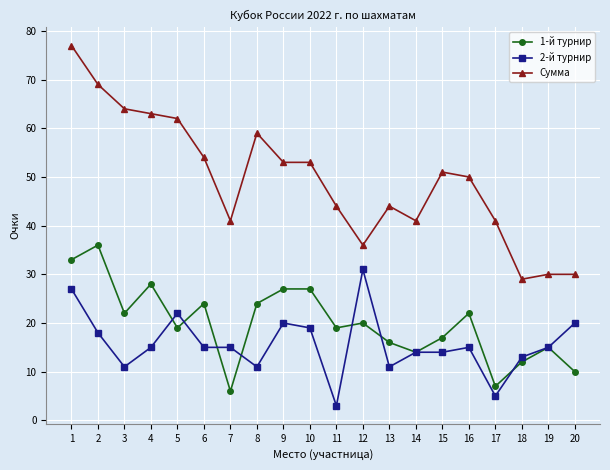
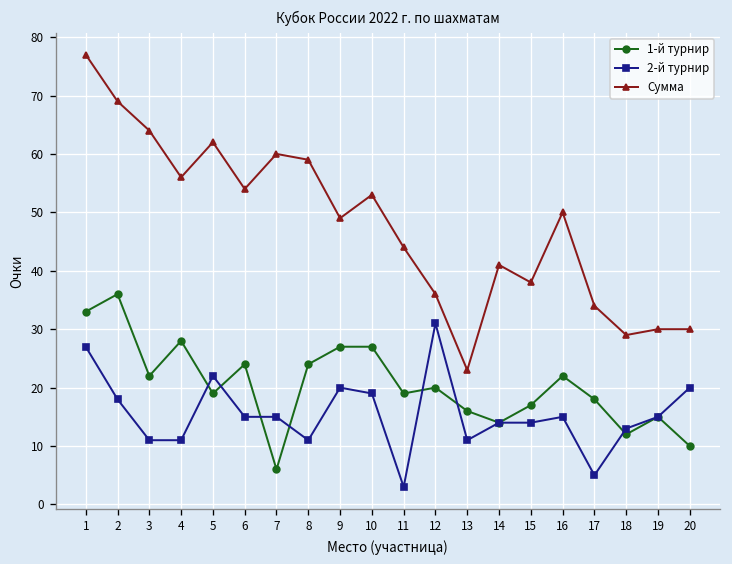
2-й турнир, 4: 15 -> 11
Сумма, 4: 63 -> 56
Сумма, 7: 41 -> 60
Сумма, 9: 53 -> 49
Сумма, 13: 44 -> 23
Сумма, 15: 51 -> 38
1-й турнир, 17: 7 -> 18
Сумма, 17: 41 -> 34
